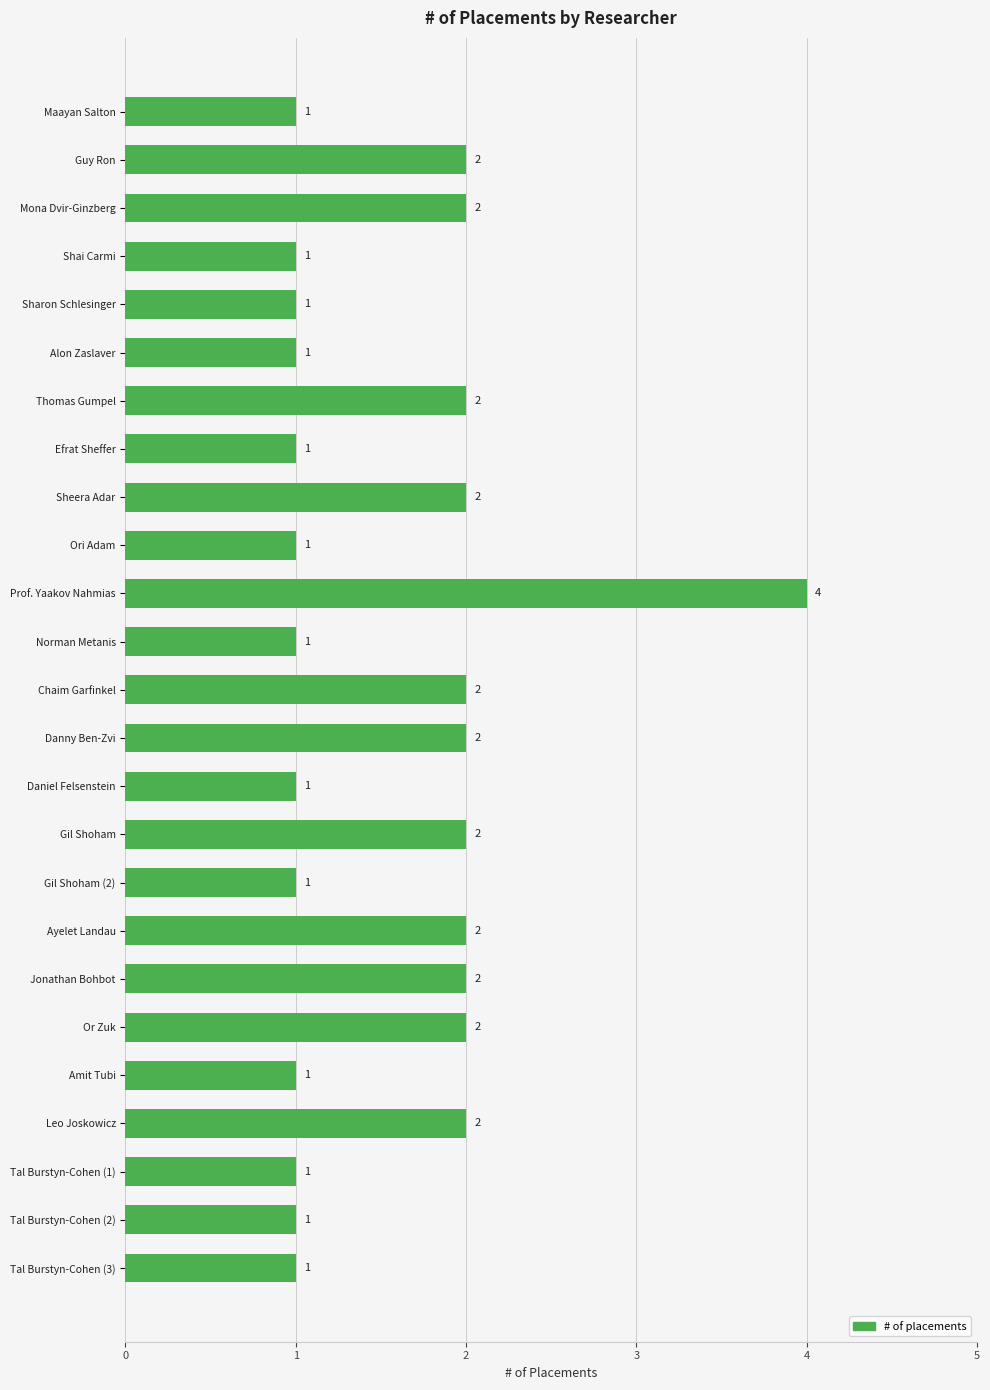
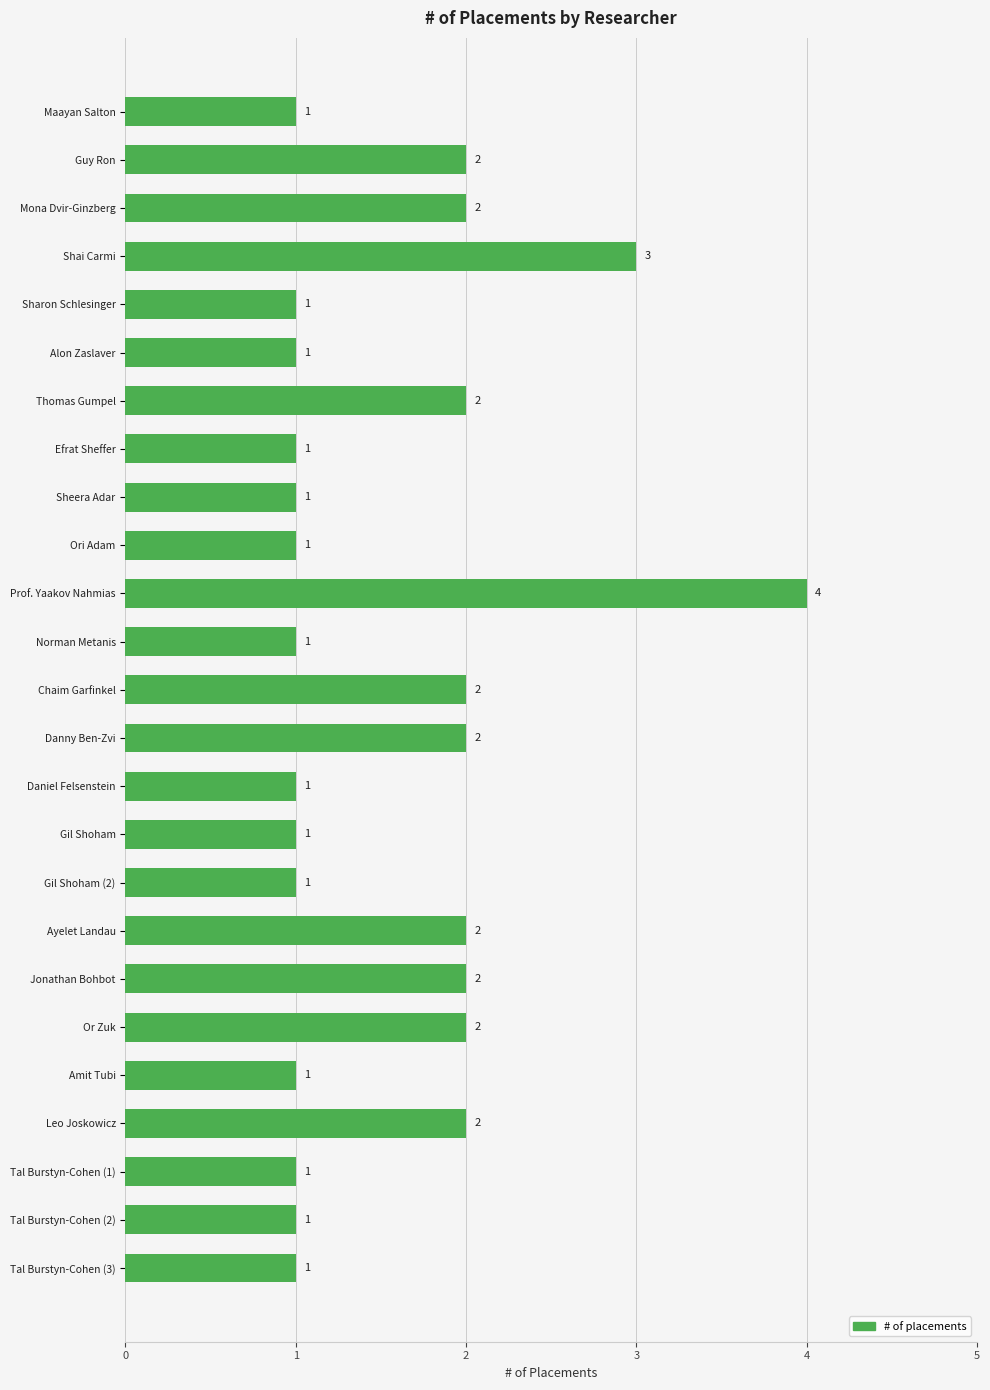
Shai Carmi: 1 -> 3
Sheera Adar: 2 -> 1
Gil Shoham: 2 -> 1
